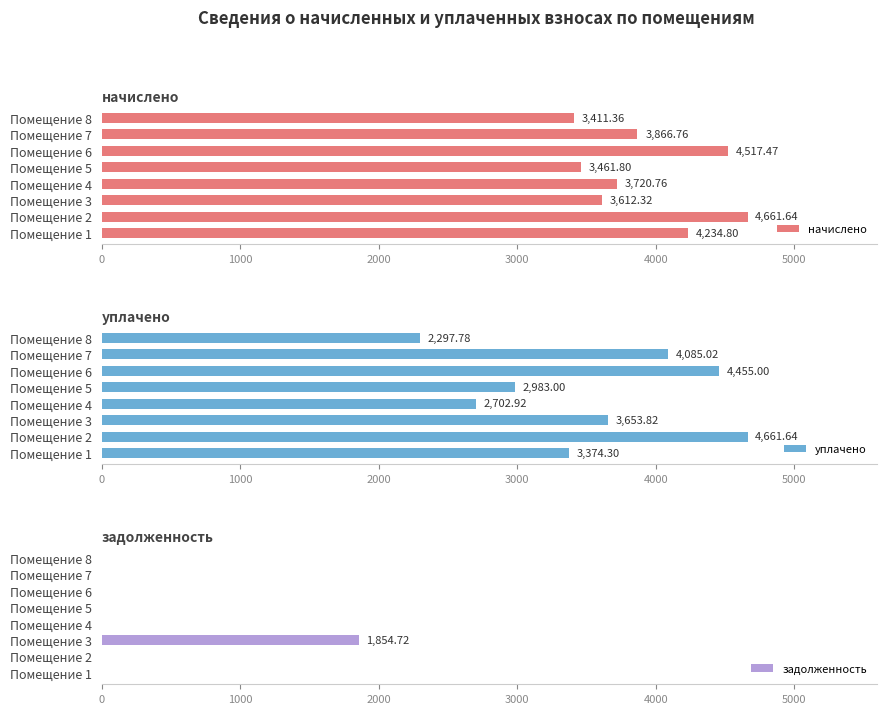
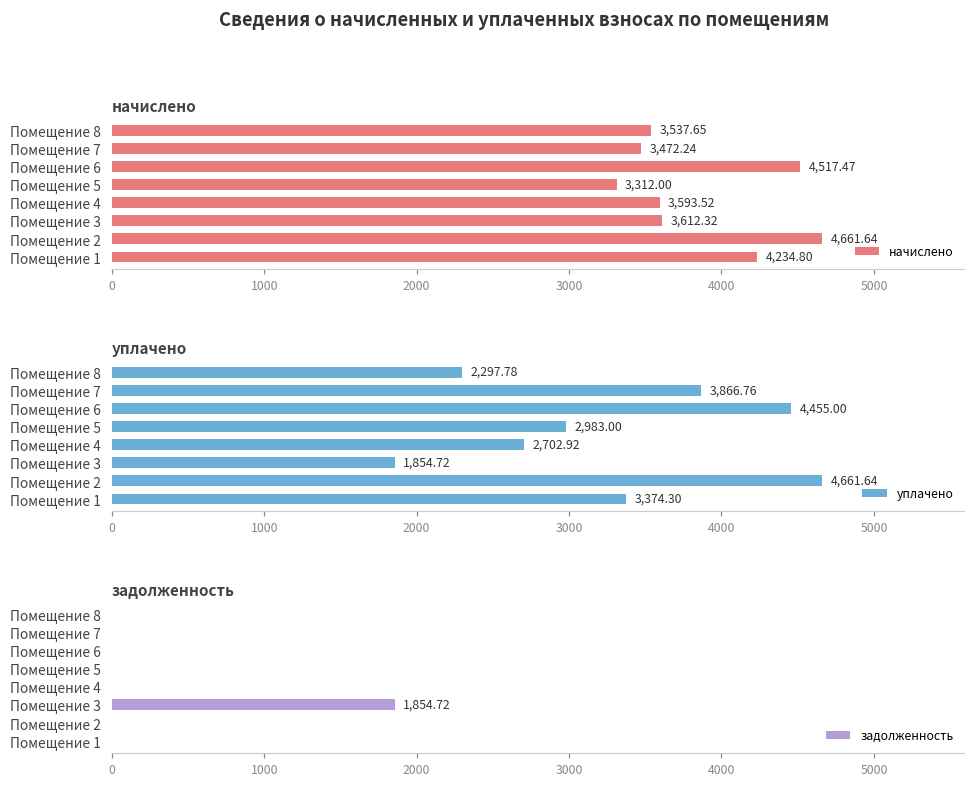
начислено, Помещение 8: 3,411.36 -> 3,537.65
начислено, Помещение 7: 3,866.76 -> 3,472.24
начислено, Помещение 5: 3,461.80 -> 3,312.00
начислено, Помещение 4: 3,720.76 -> 3,593.52
уплачено, Помещение 7: 4,085.02 -> 3,866.76
уплачено, Помещение 3: 3,653.82 -> 1,854.72
